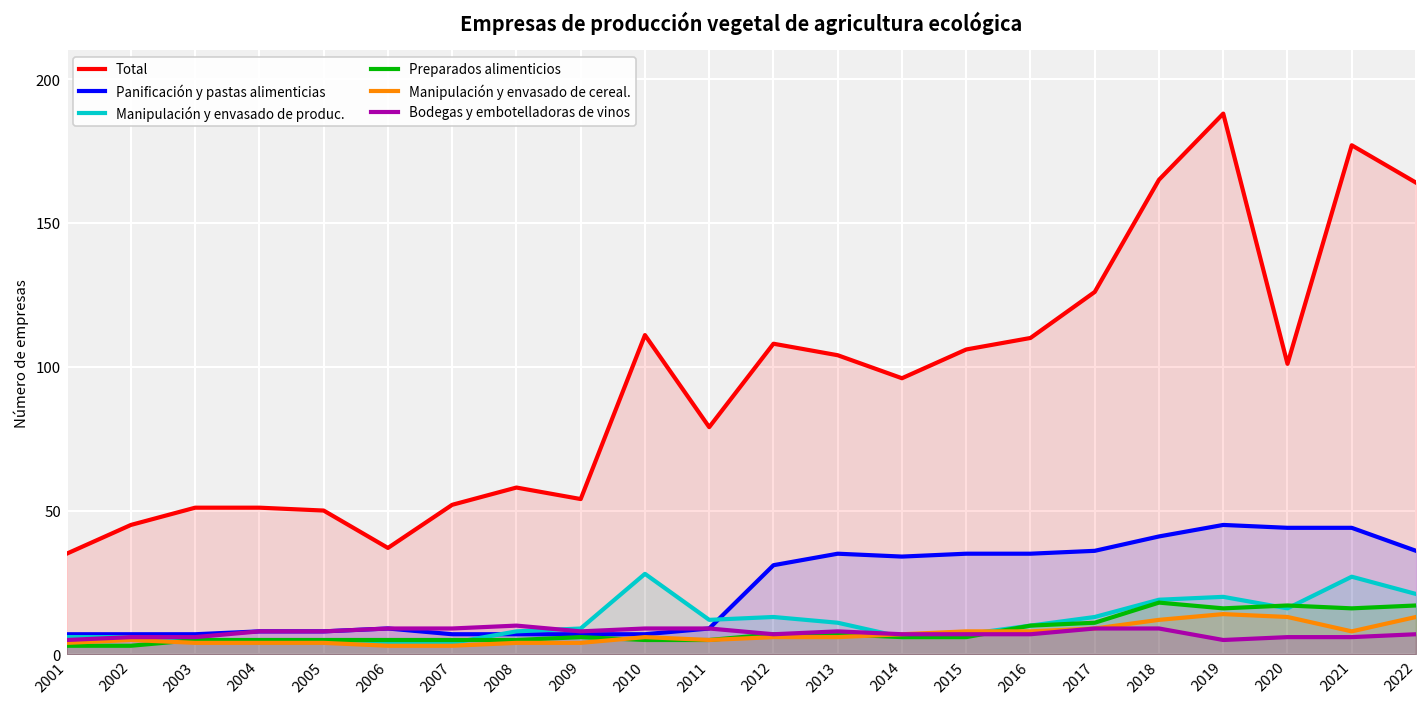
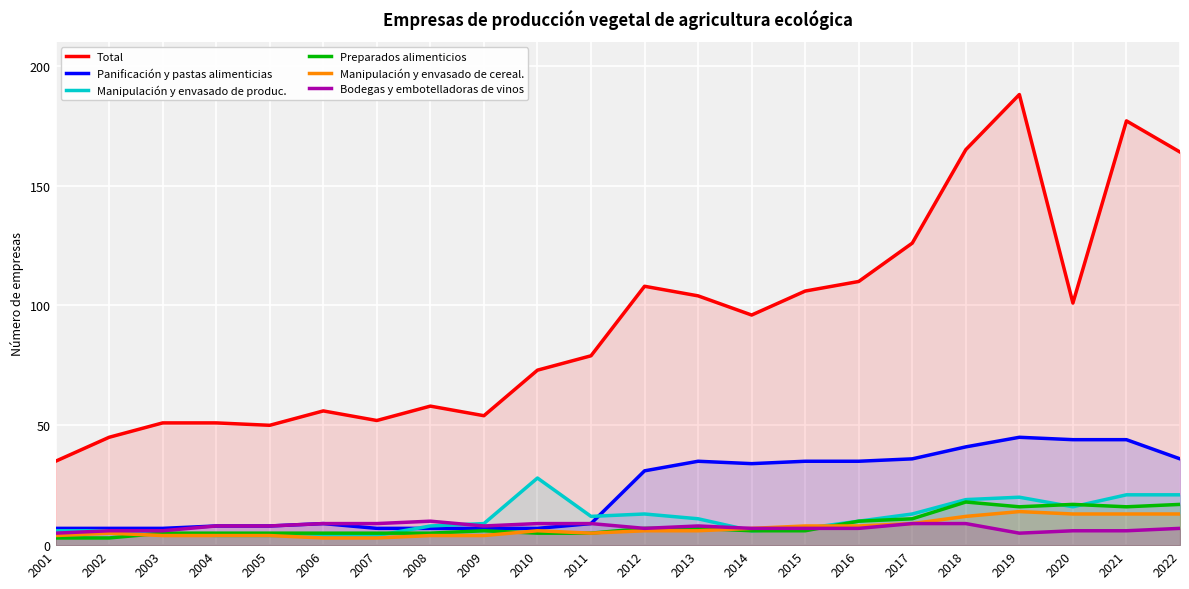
Total, 2006: 37 -> 56
Total, 2010: 111 -> 73
Manipulación y envasado de produc., 2021: 27 -> 21
Manipulación y envasado de cereal., 2021: 8 -> 13
